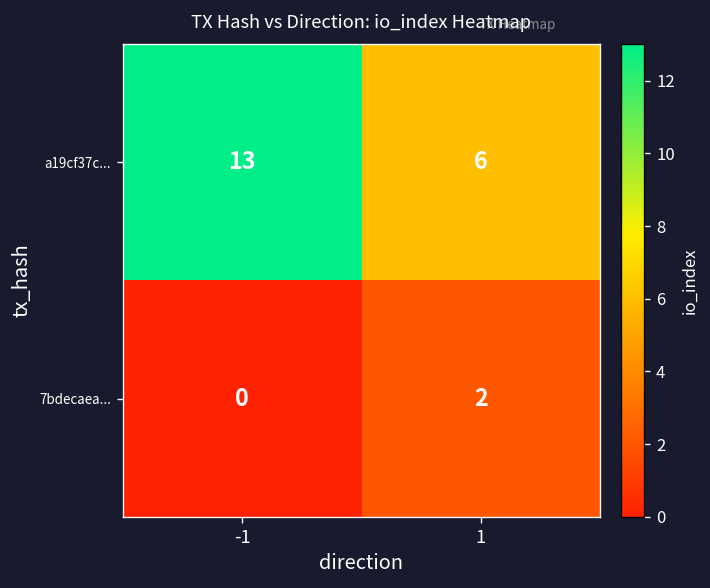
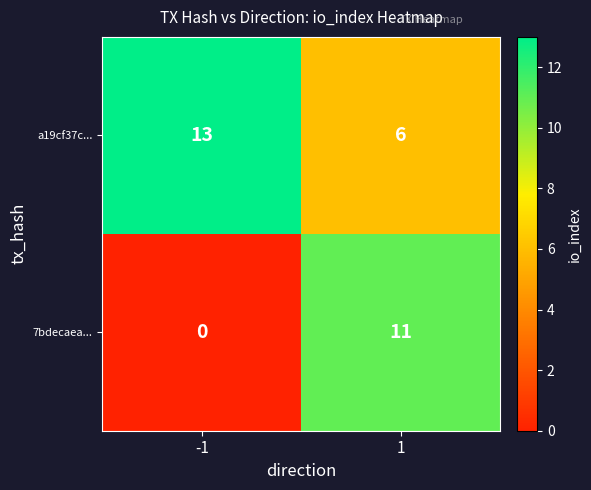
7bdecaea..., 1: 2 -> 11
